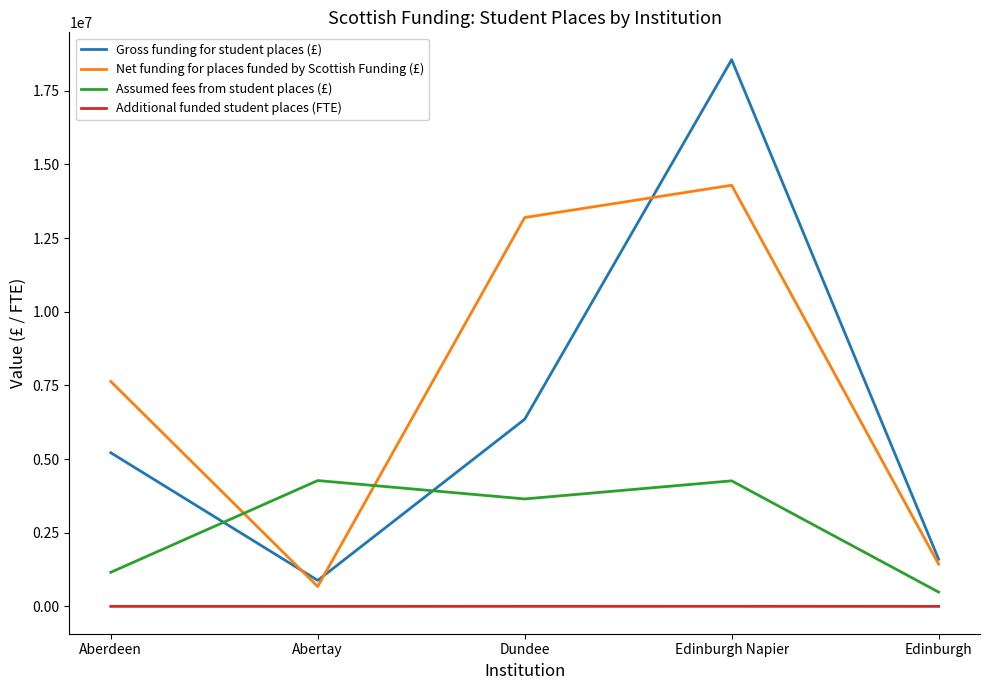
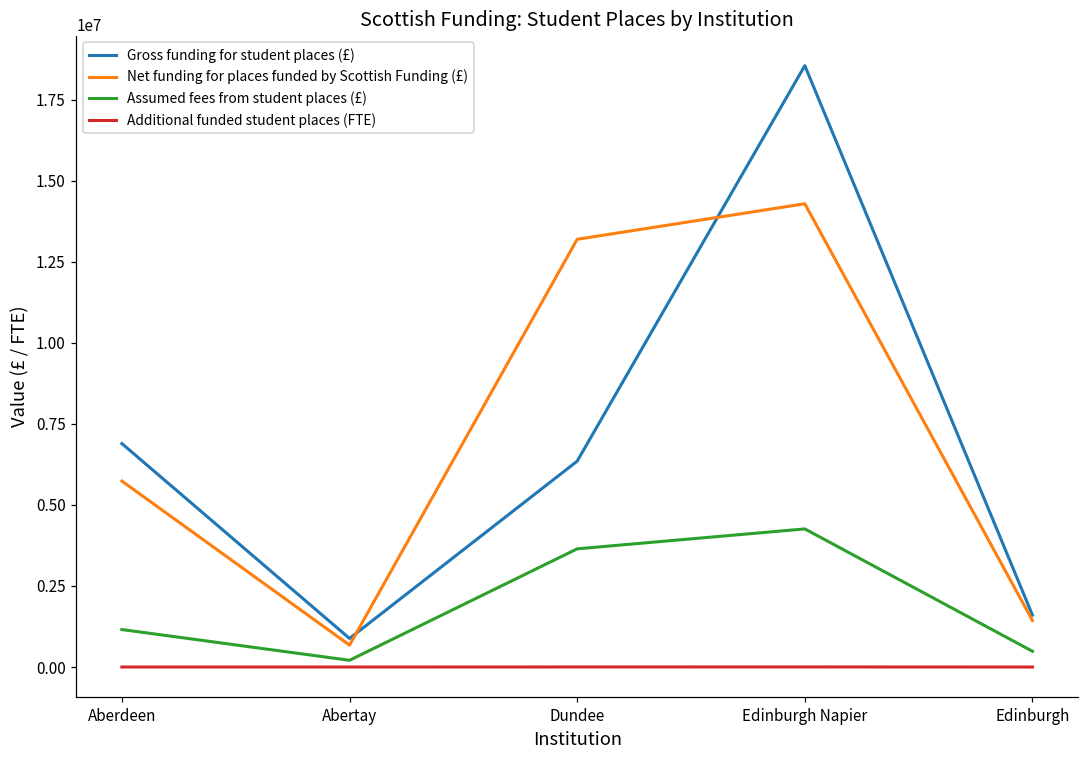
Gross funding for student places (£), Aberdeen: 5200000 -> 6900000
Net funding for places funded by Scottish Funding (£), Aberdeen: 7600000 -> 5700000
Assumed fees from student places (£), Abertay: 4300000 -> 200000
